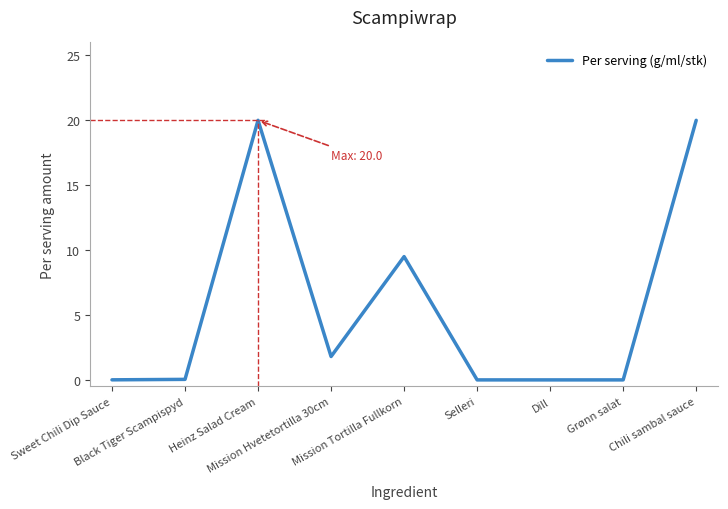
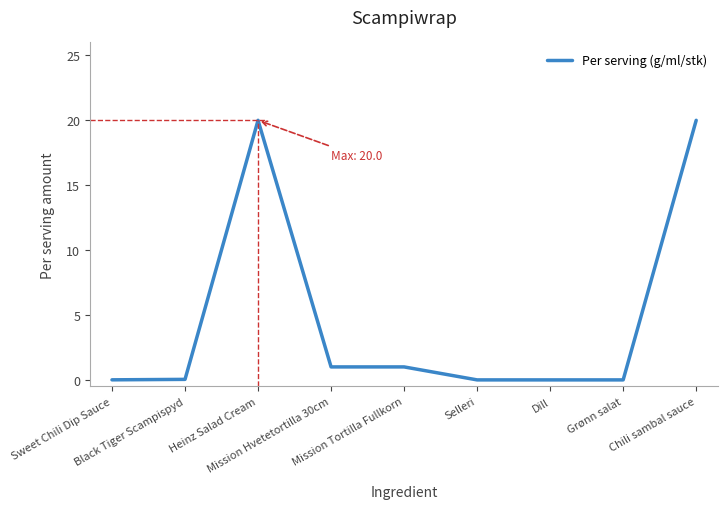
Mission Hvetetortilla 30cm: 1.8 -> 1.0
Mission Tortilla Fullkorn: 9.5 -> 1.0
